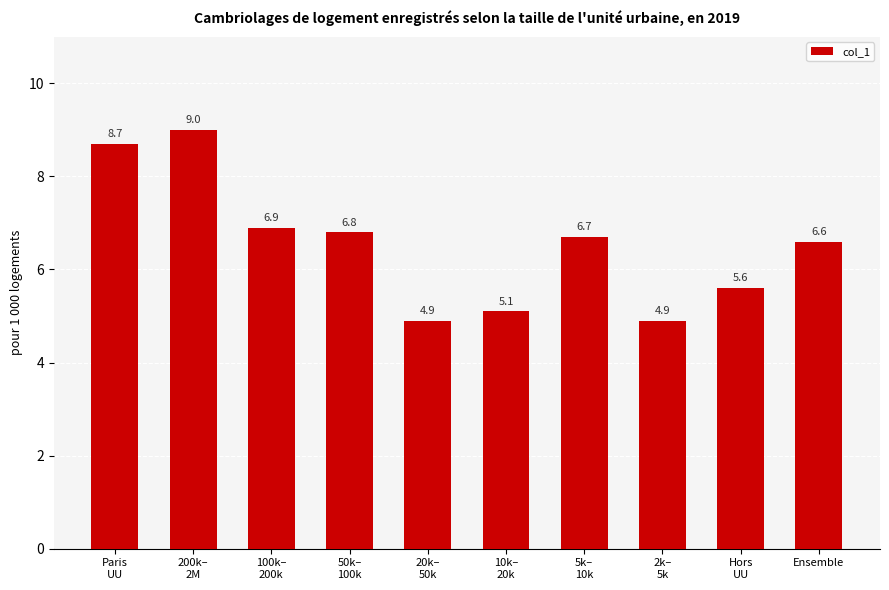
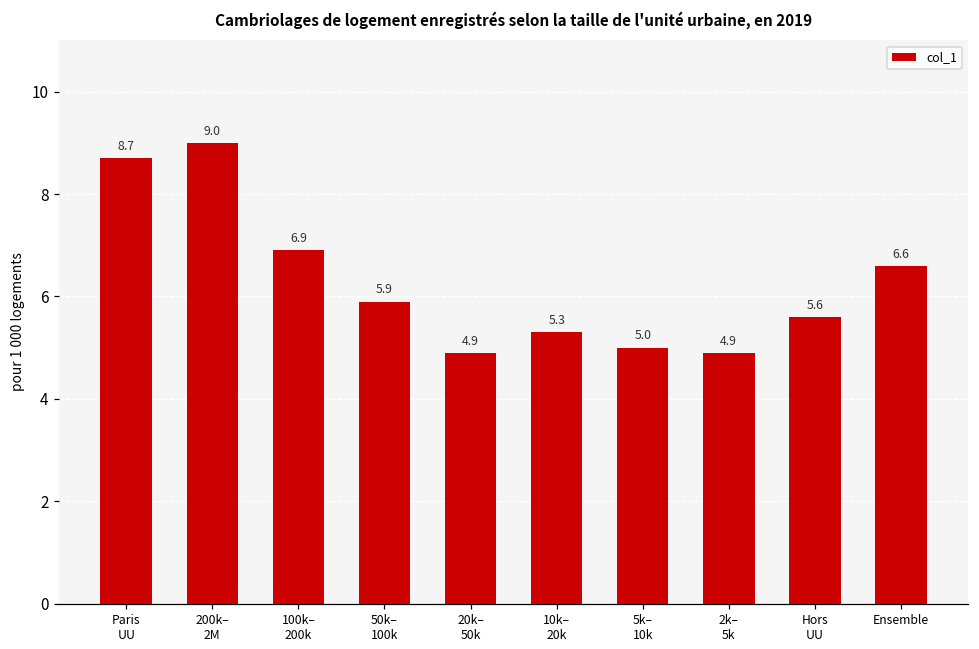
50k– 100k: 6.8 -> 5.9
10k– 20k: 5.1 -> 5.3
5k– 10k: 6.7 -> 5.0
